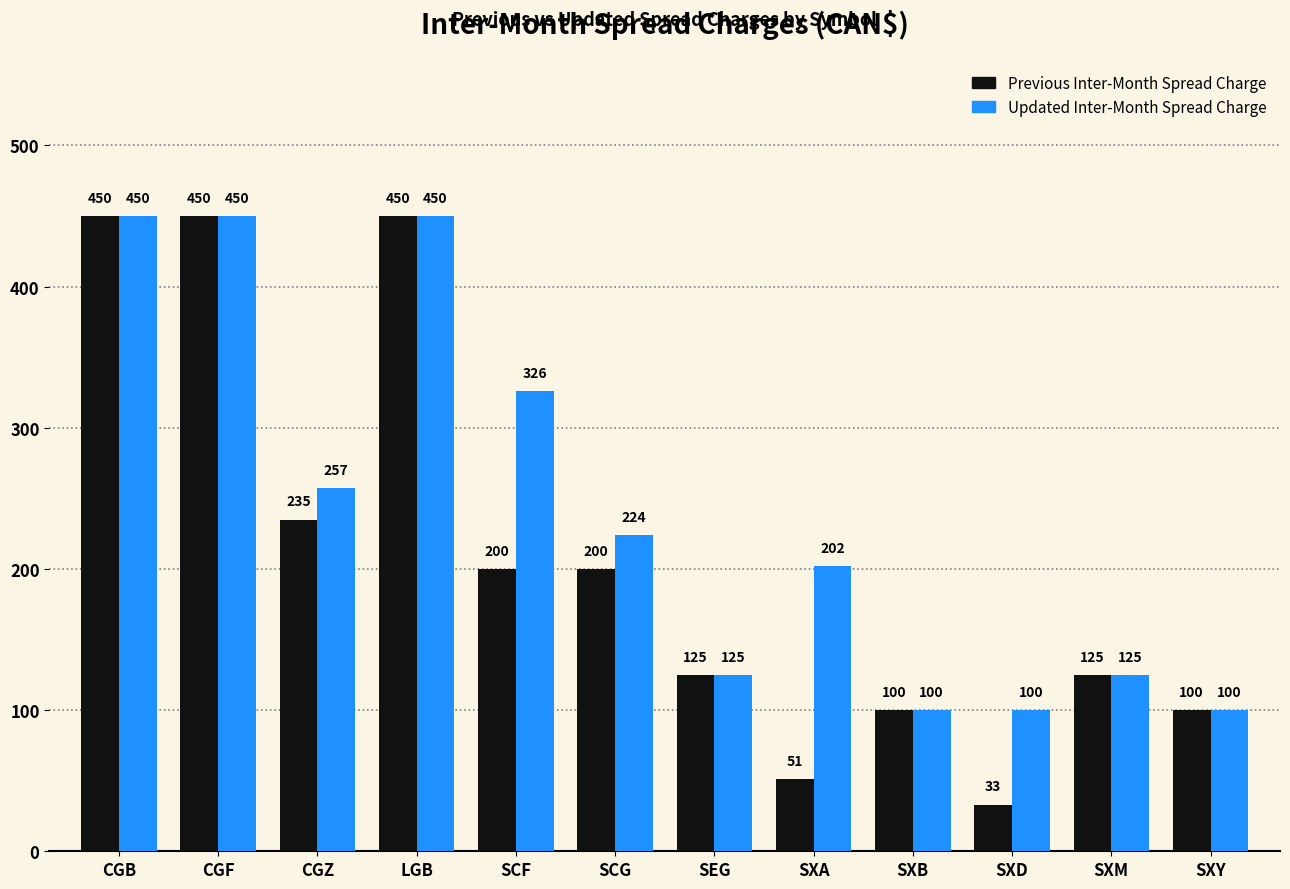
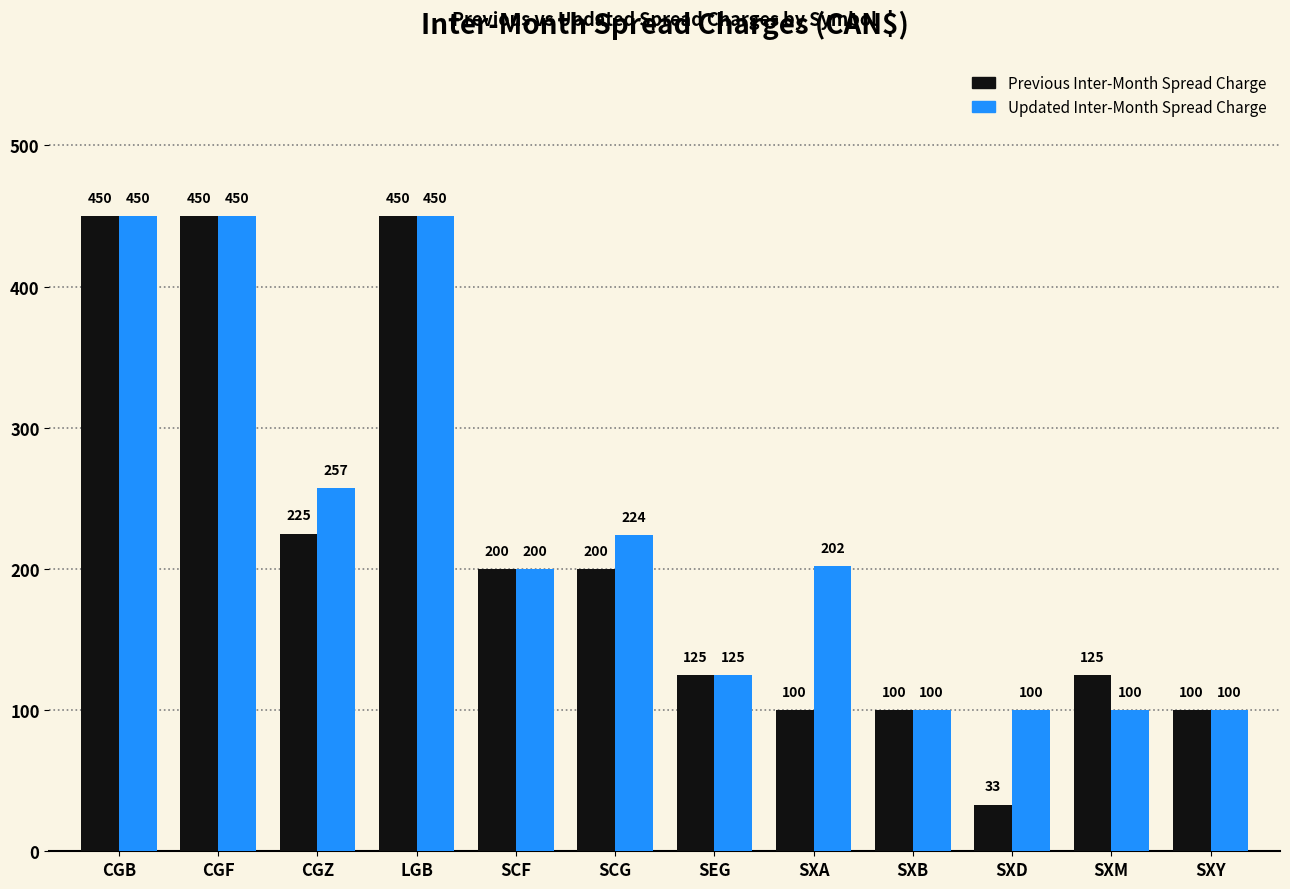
Previous Inter-Month Spread Charge, CGZ: 235 -> 225
Updated Inter-Month Spread Charge, SCF: 326 -> 200
Previous Inter-Month Spread Charge, SXA: 51 -> 100
Updated Inter-Month Spread Charge, SXM: 125 -> 100
